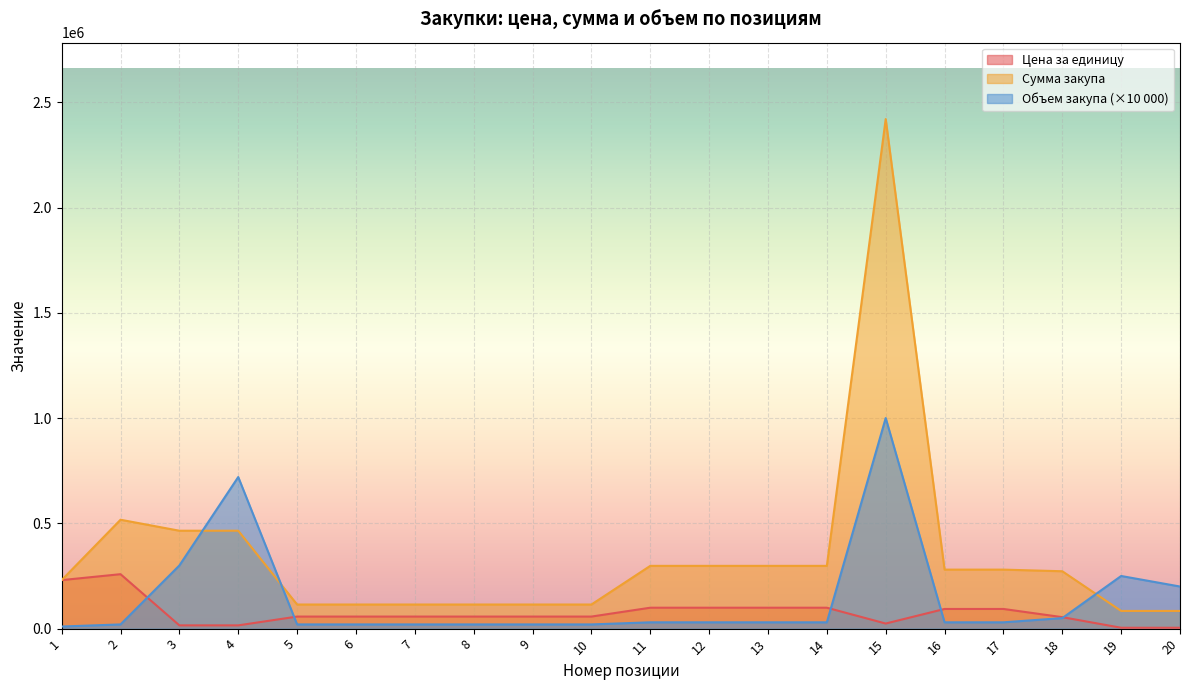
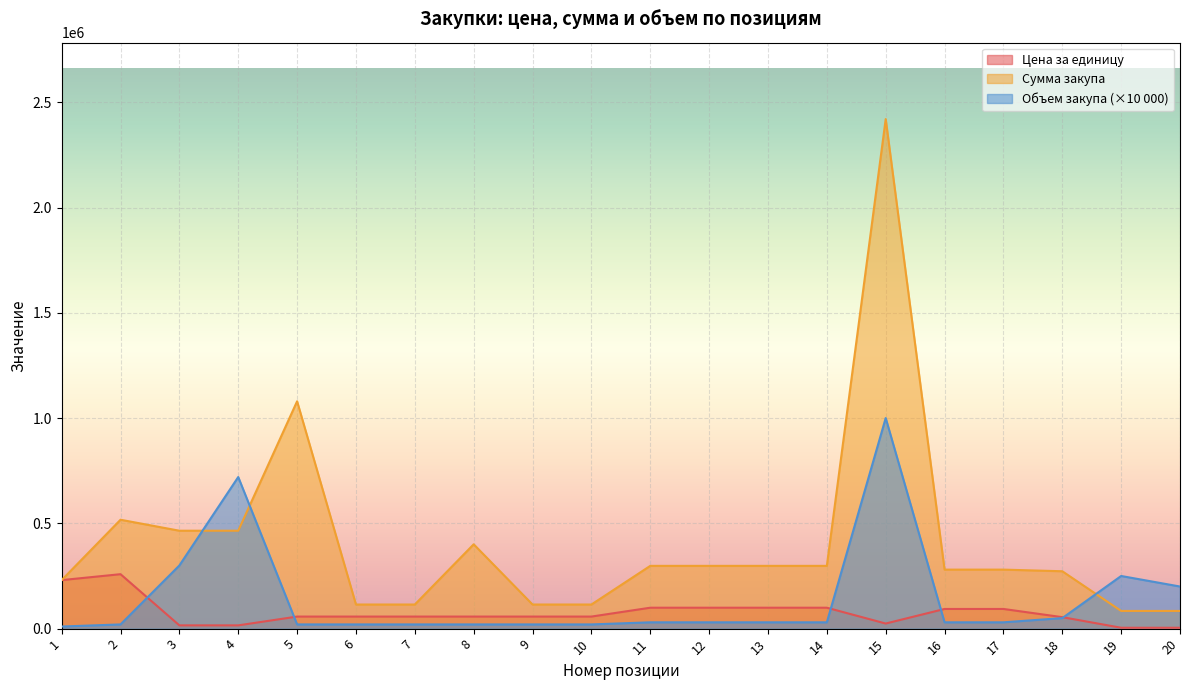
Сумма закупа, 5: 110000 -> 1080000
Сумма закупа, 8: 110000 -> 400000
